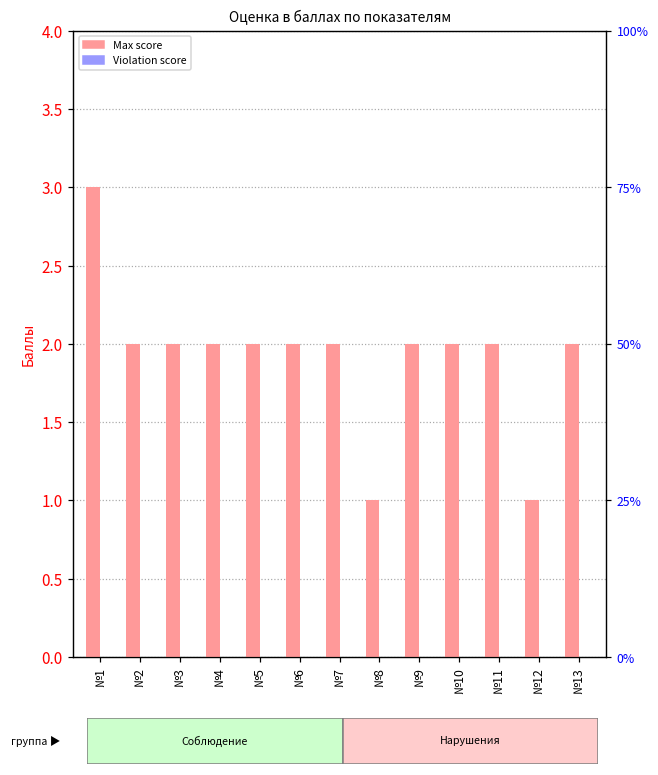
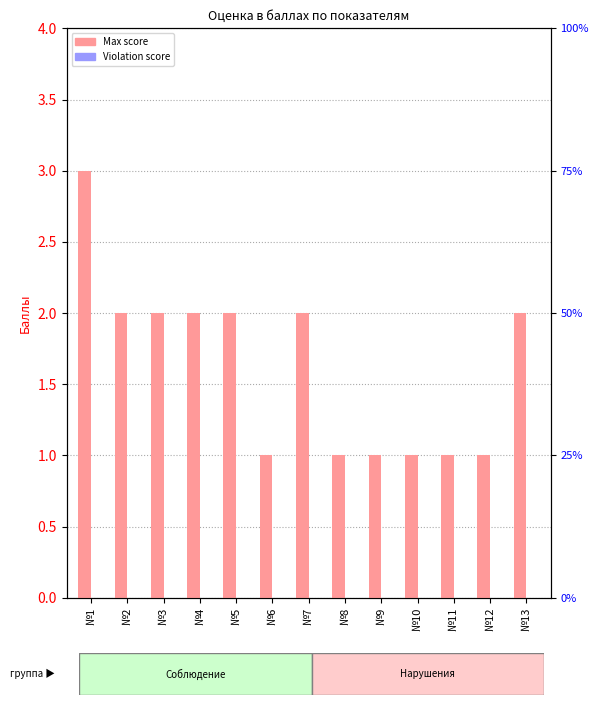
Max score, №6: 2 -> 1
Max score, №9: 2 -> 1
Max score, №10: 2 -> 1
Max score, №11: 2 -> 1
